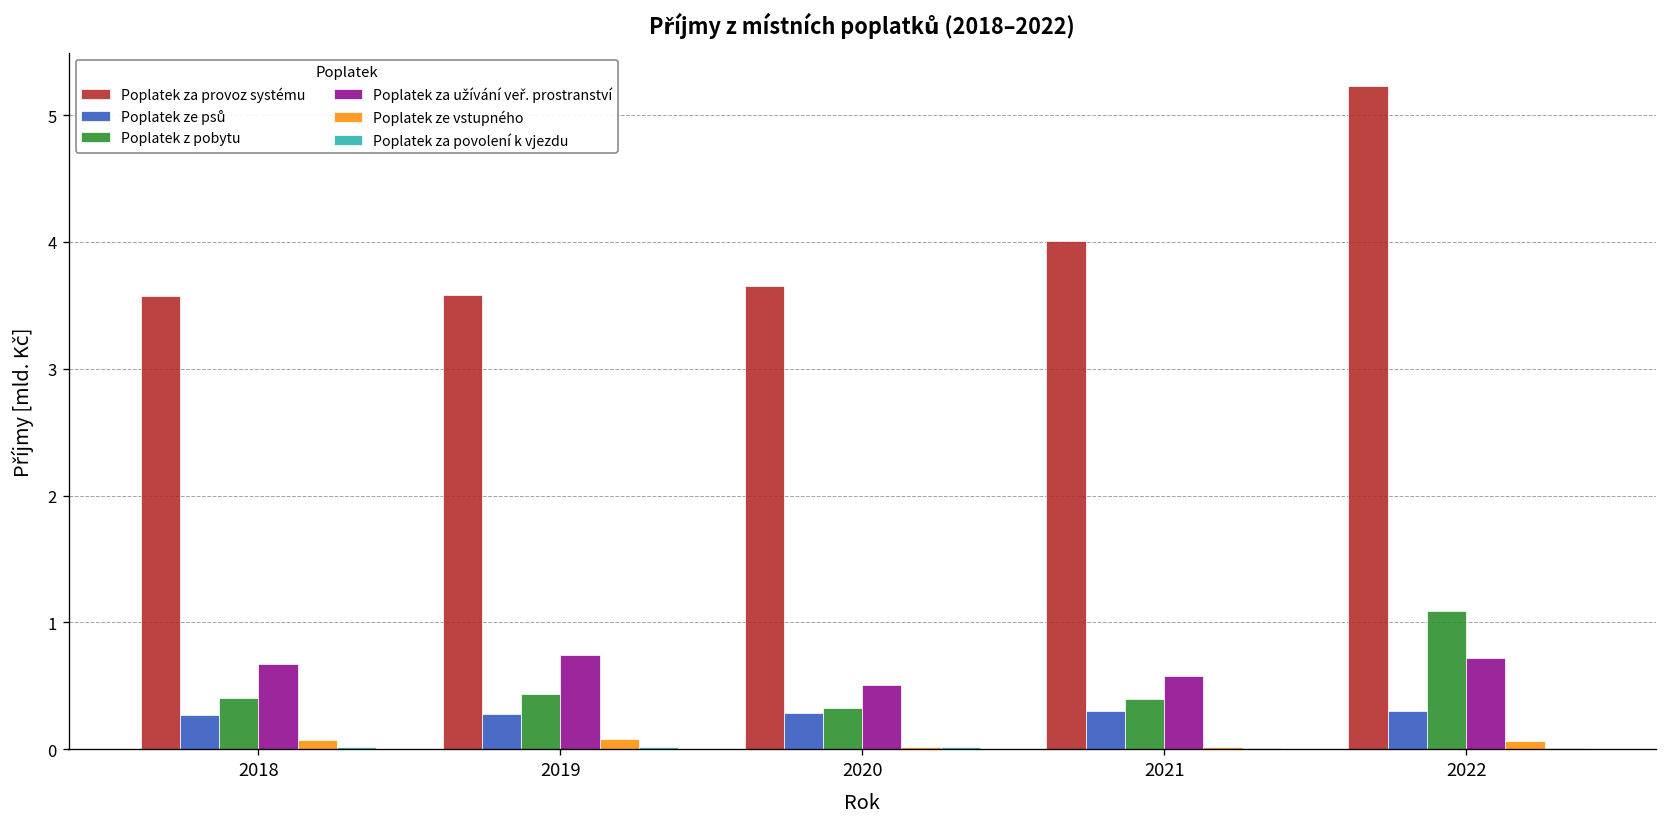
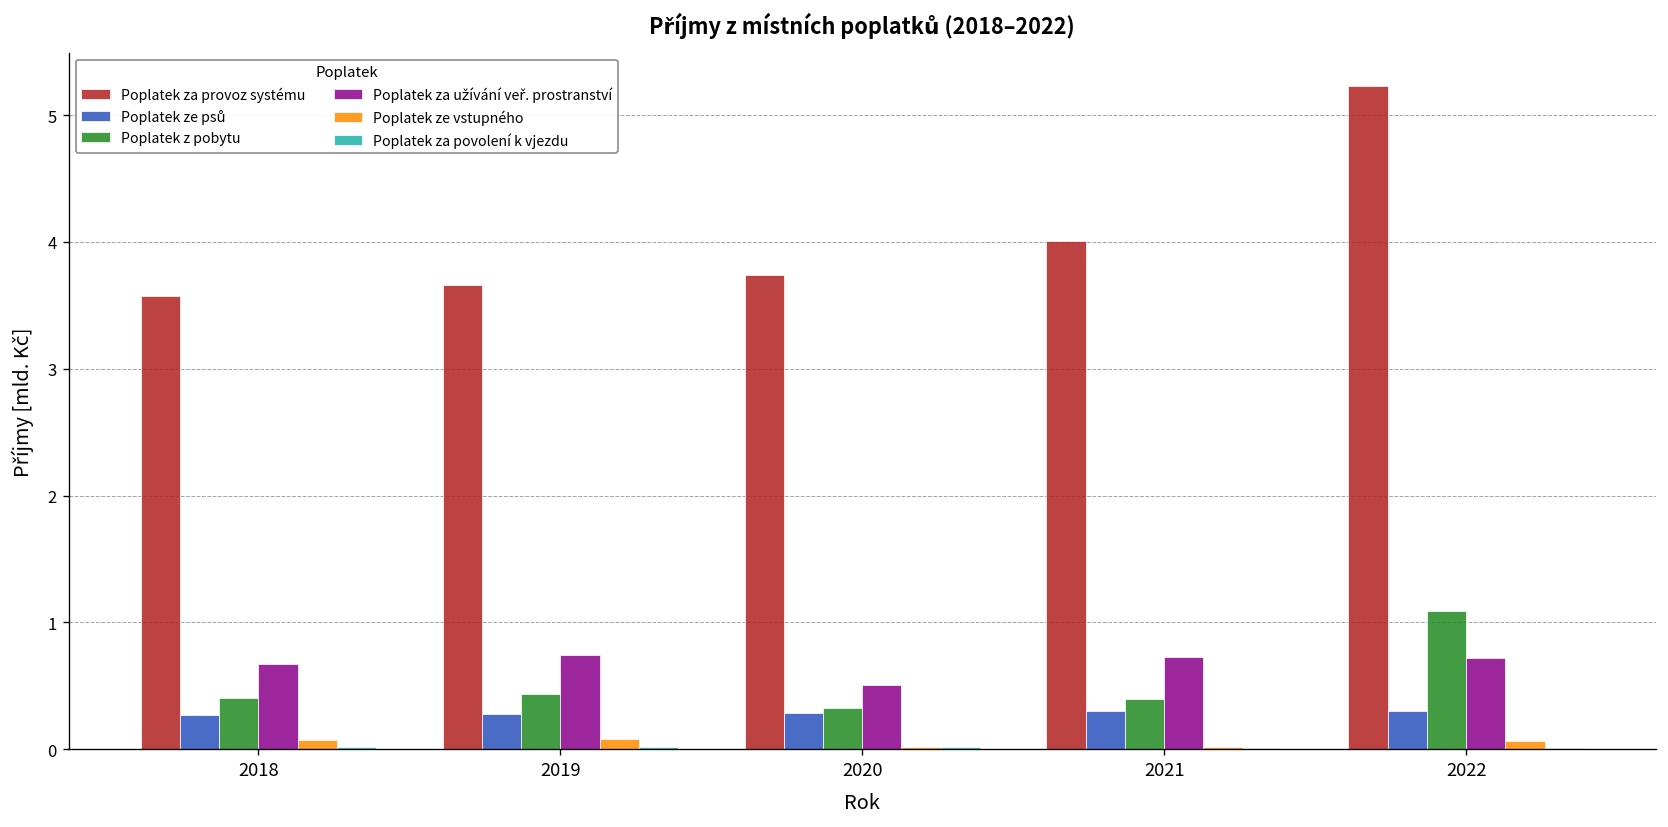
Poplatek za provoz systému, 2019: 3.58 -> 3.66
Poplatek za provoz systému, 2020: 3.65 -> 3.74
Poplatek za užívání veř. prostranství, 2021: 0.58 -> 0.73
